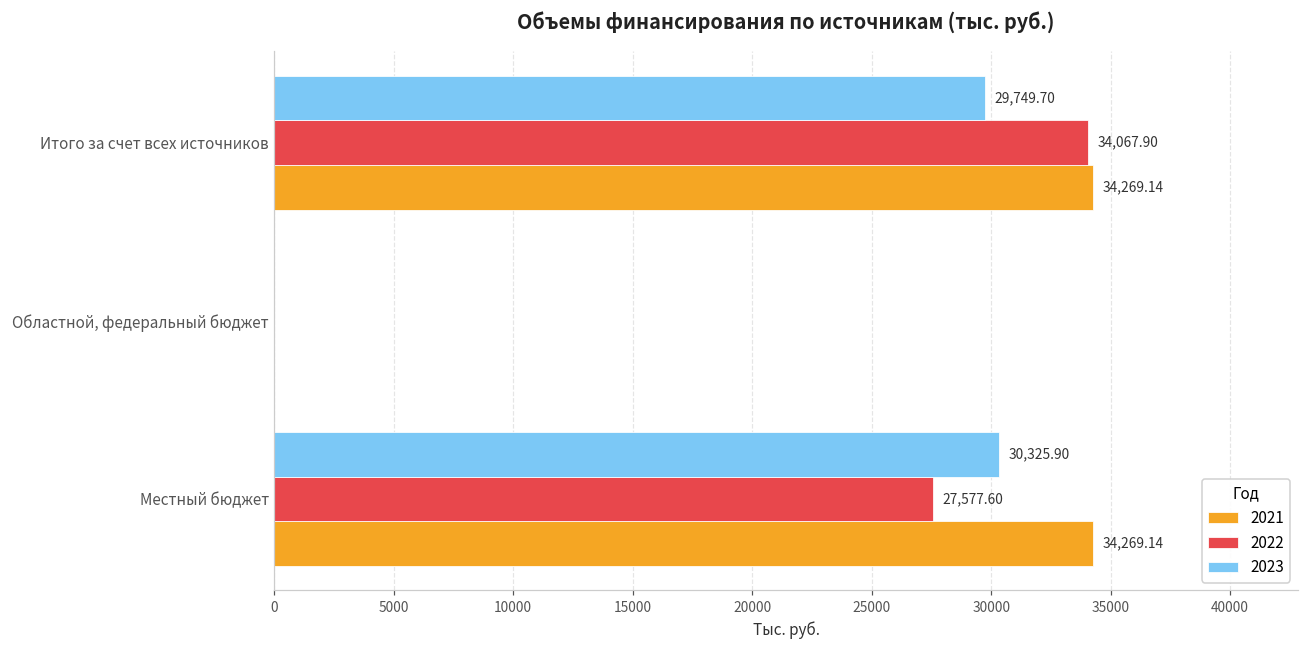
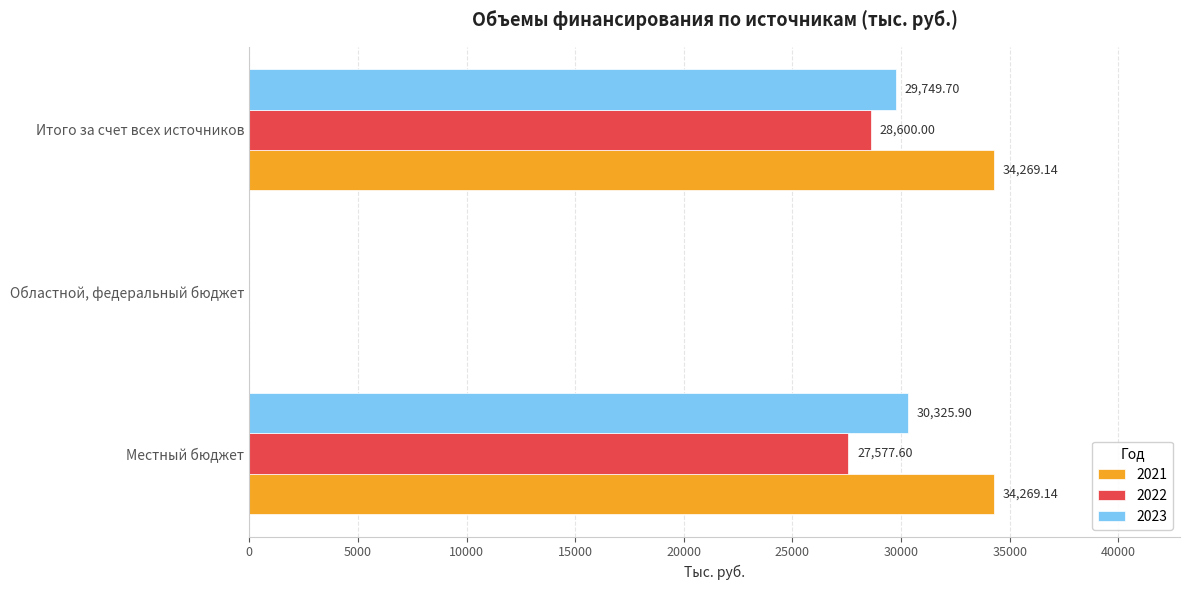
2022, Итого за счет всех источников: 34,067.90 -> 28,600.00
